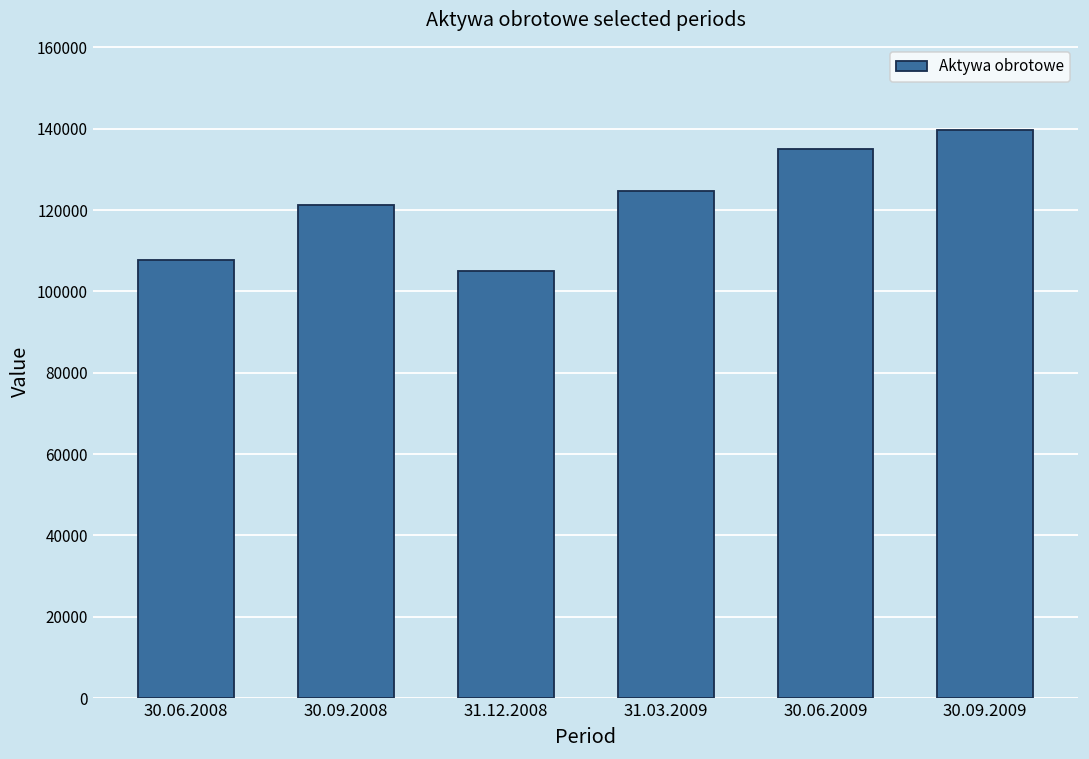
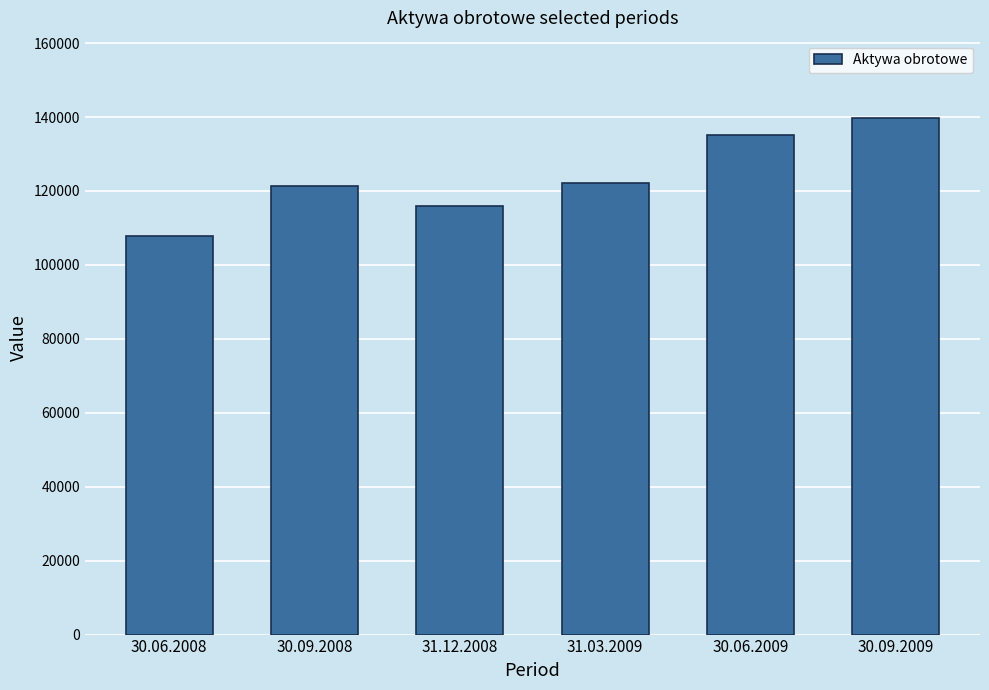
31.12.2008: 105000 -> 116000
31.03.2009: 125000 -> 122000
